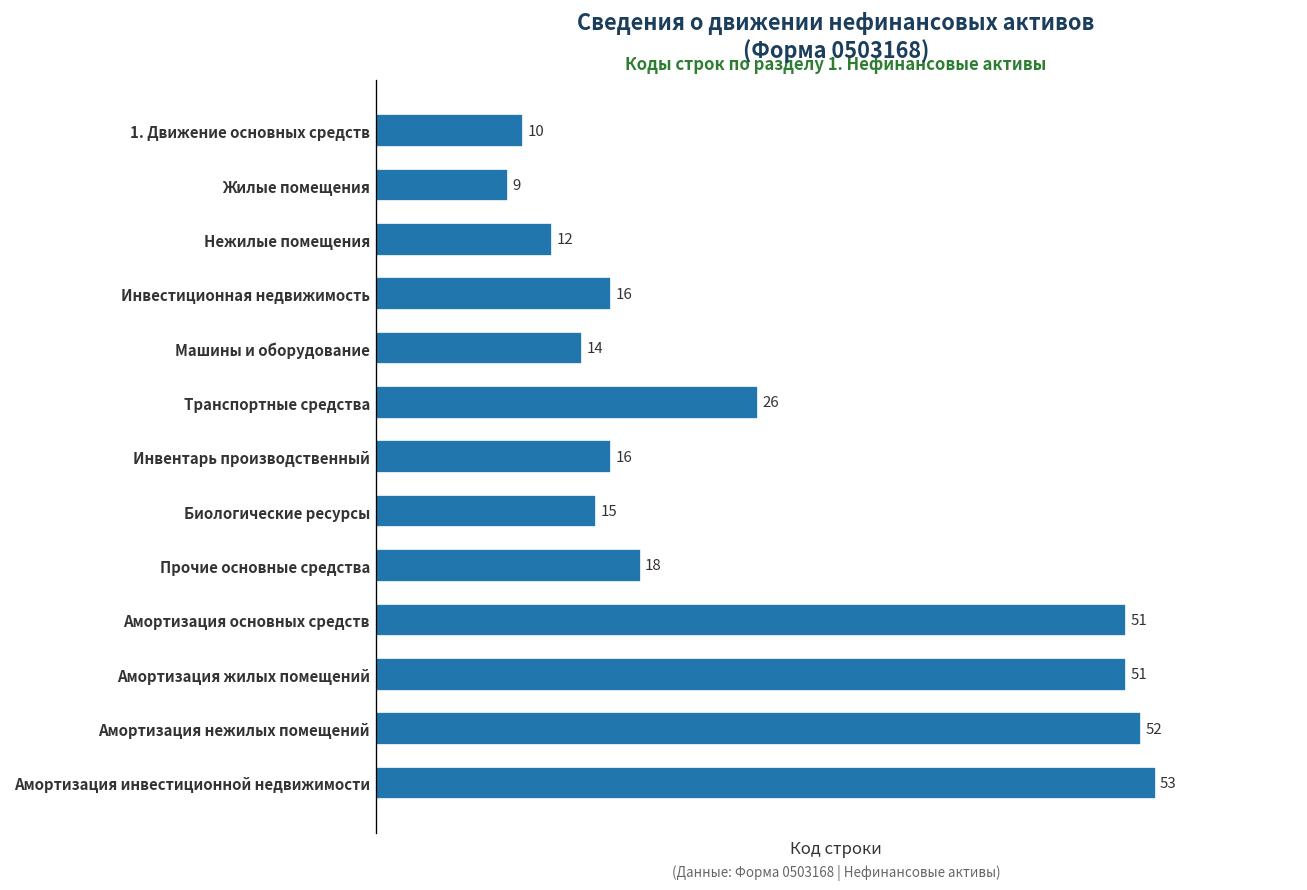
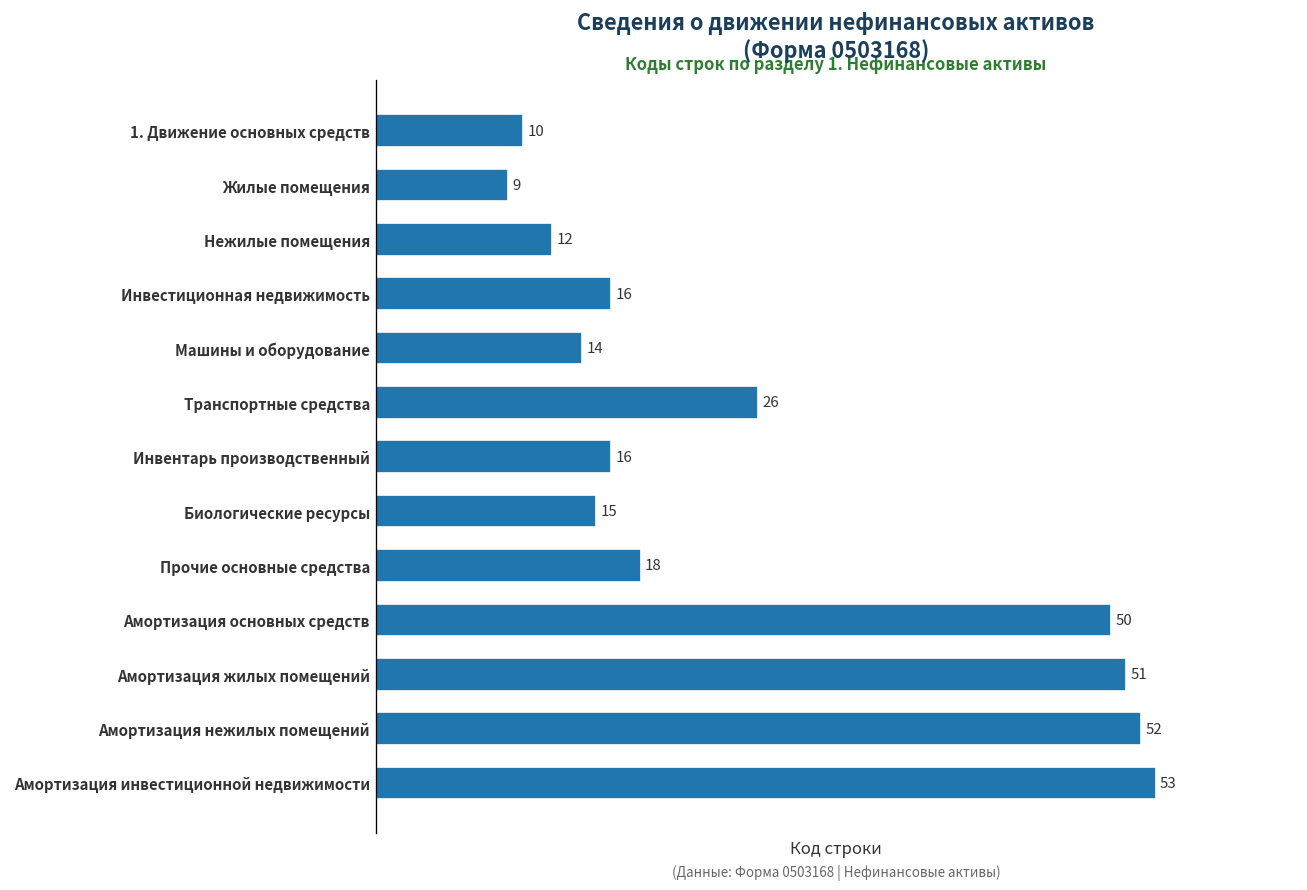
Амортизация основных средств: 51 -> 50
